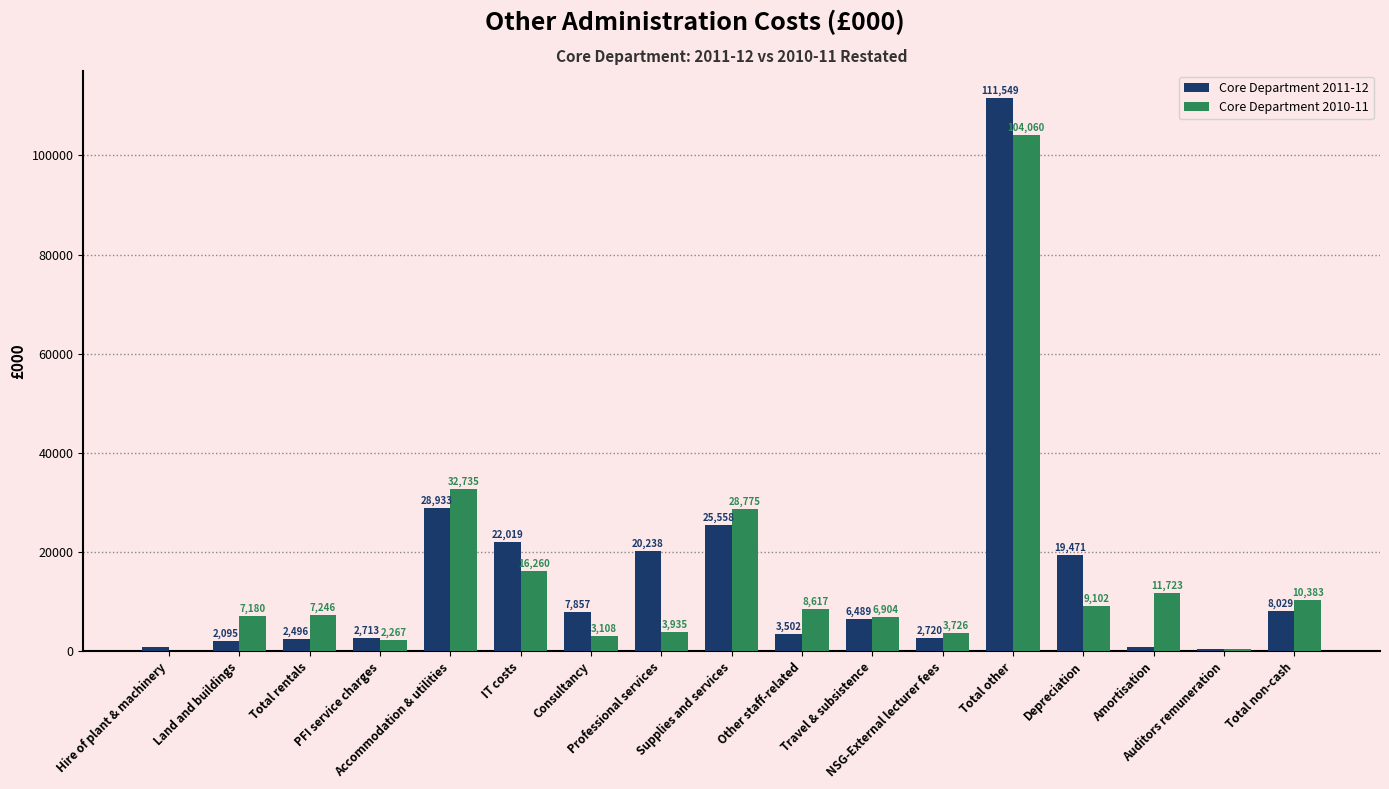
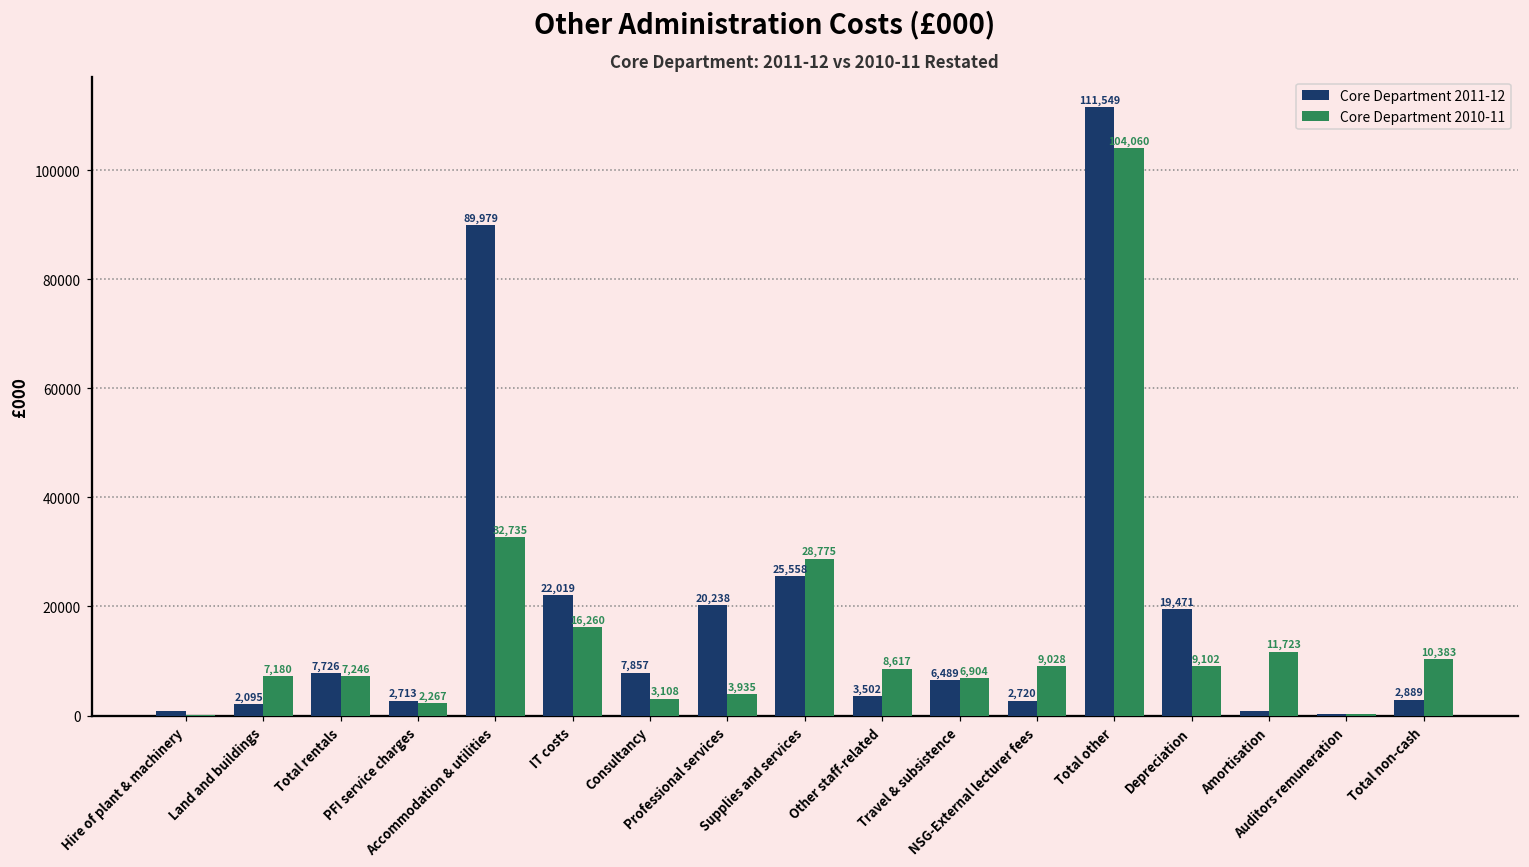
Core Department 2011-12, Total rentals: 2,496 -> 7,726
Core Department 2011-12, Accommodation & utilities: 28,933 -> 89,979
Core Department 2010-11, NSG-External lecturer fees: 3,726 -> 9,028
Core Department 2011-12, Total non-cash: 8,029 -> 2,889
